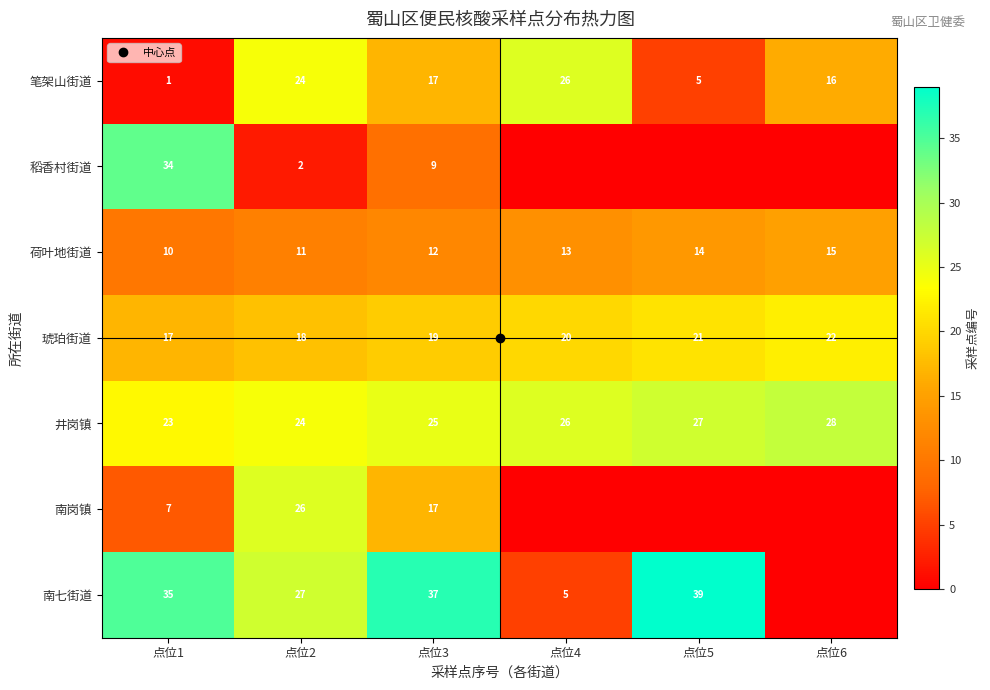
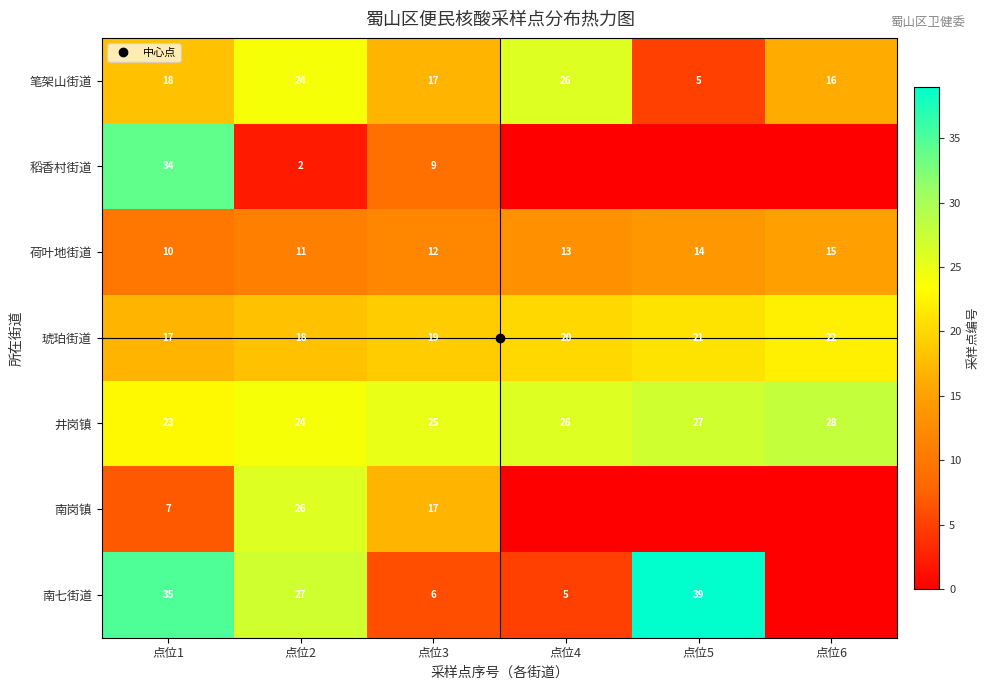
笔架山街道, 点位1: 1 -> 18
南七街道, 点位3: 37 -> 6
